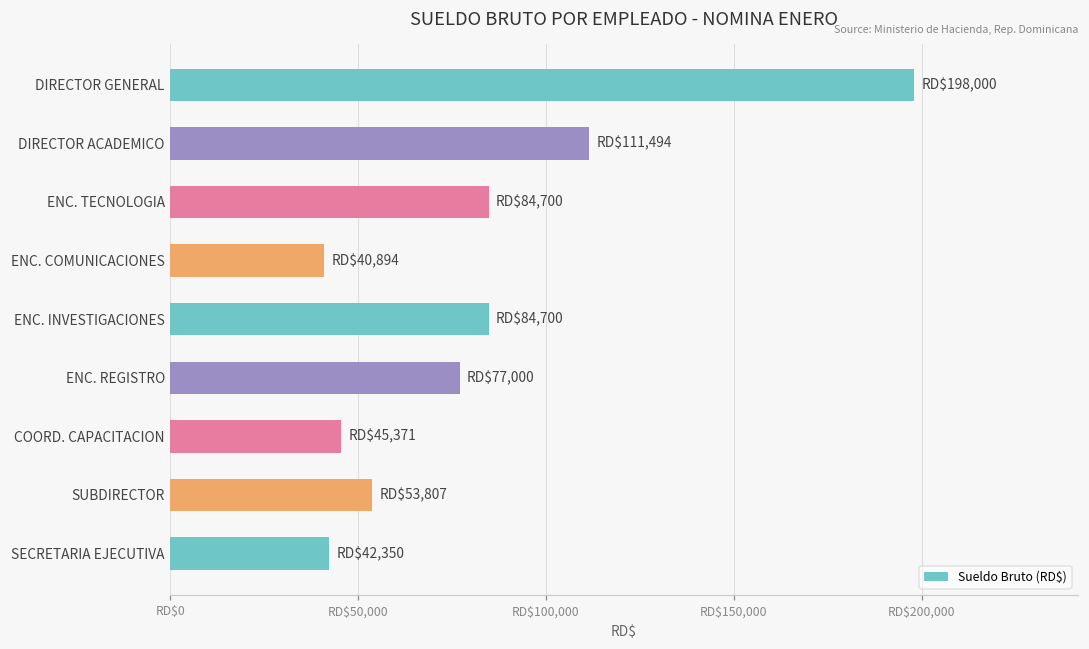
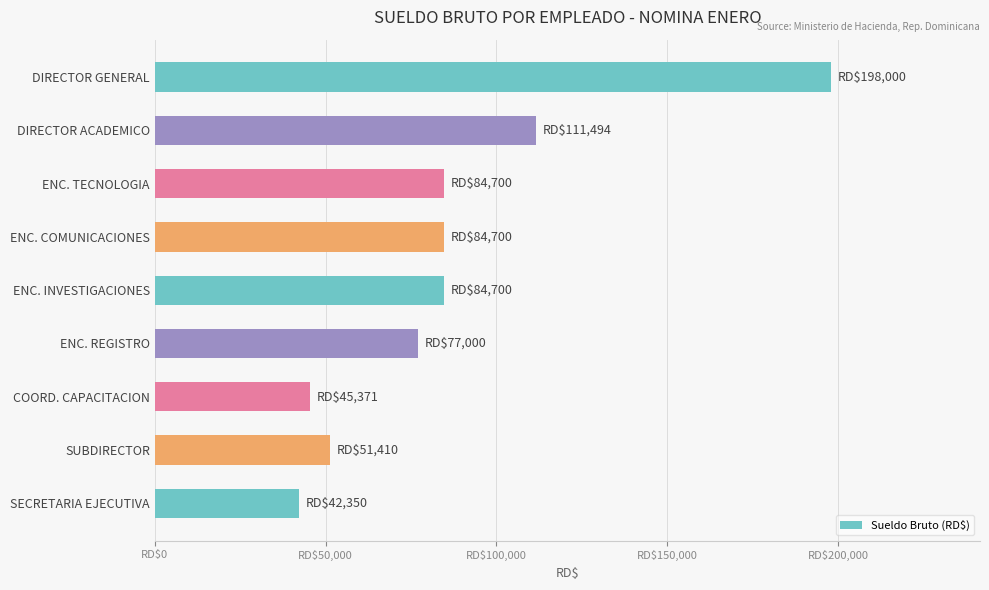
ENC. COMUNICACIONES: $40,894 -> $84,700
SUBDIRECTOR: $53,807 -> $51,410
